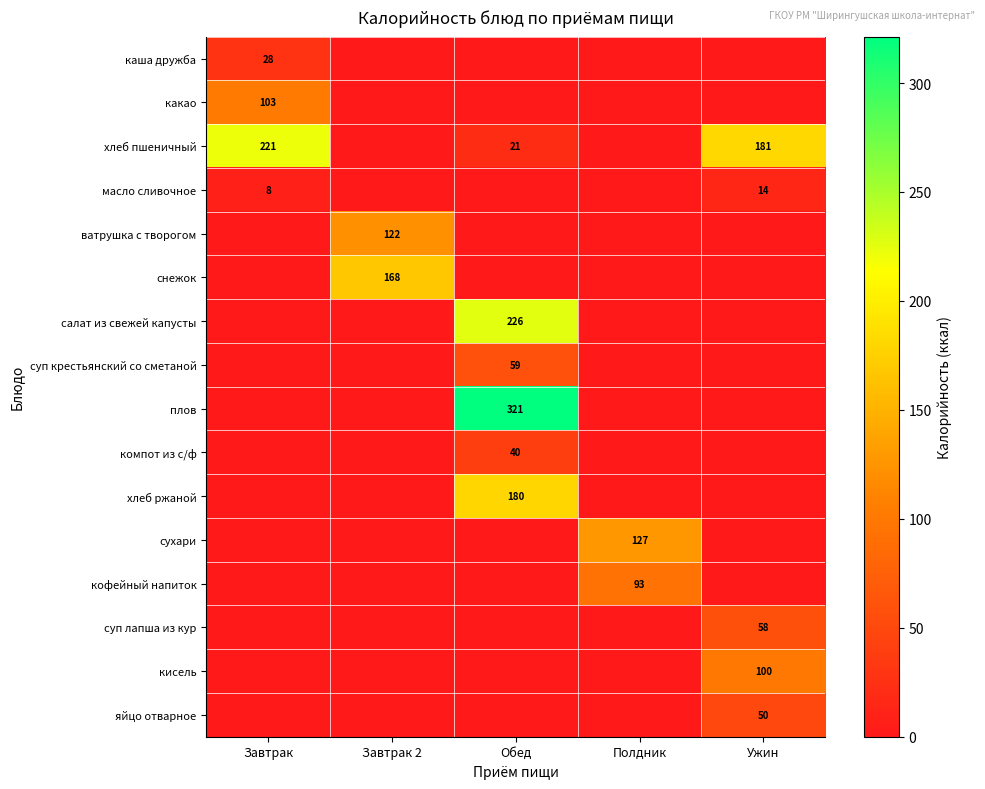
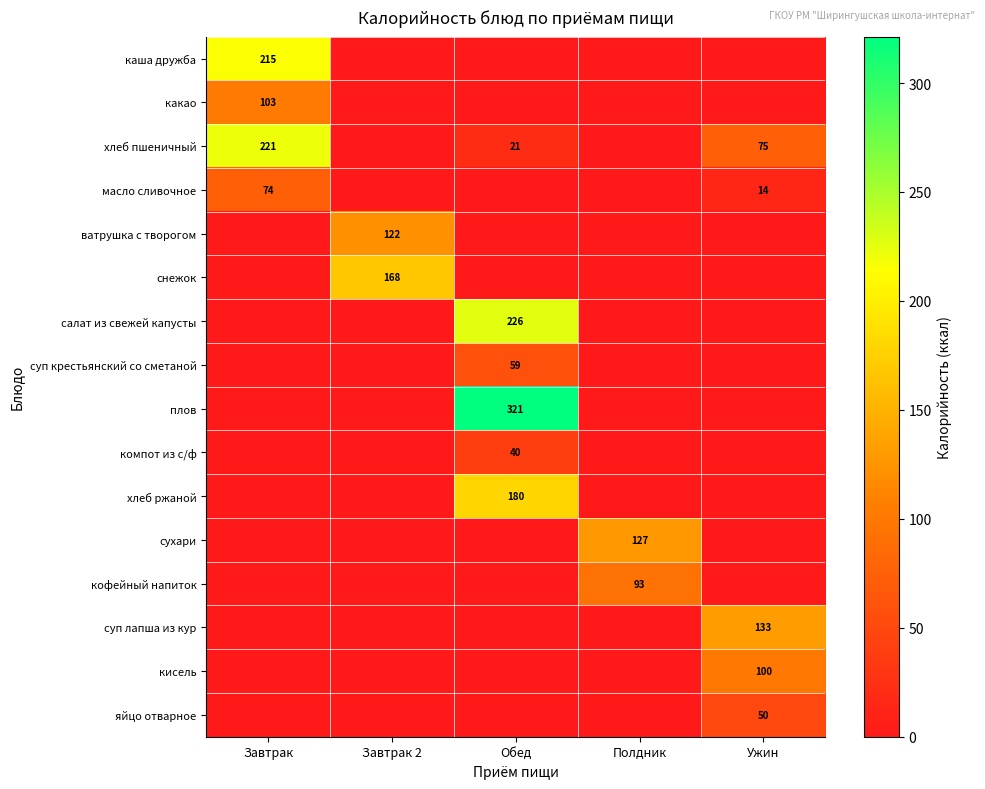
каша дружба, Завтрак: 28 -> 215
хлеб пшеничный, Ужин: 181 -> 75
масло сливочное, Завтрак: 8 -> 74
суп лапша из кур, Ужин: 58 -> 133
